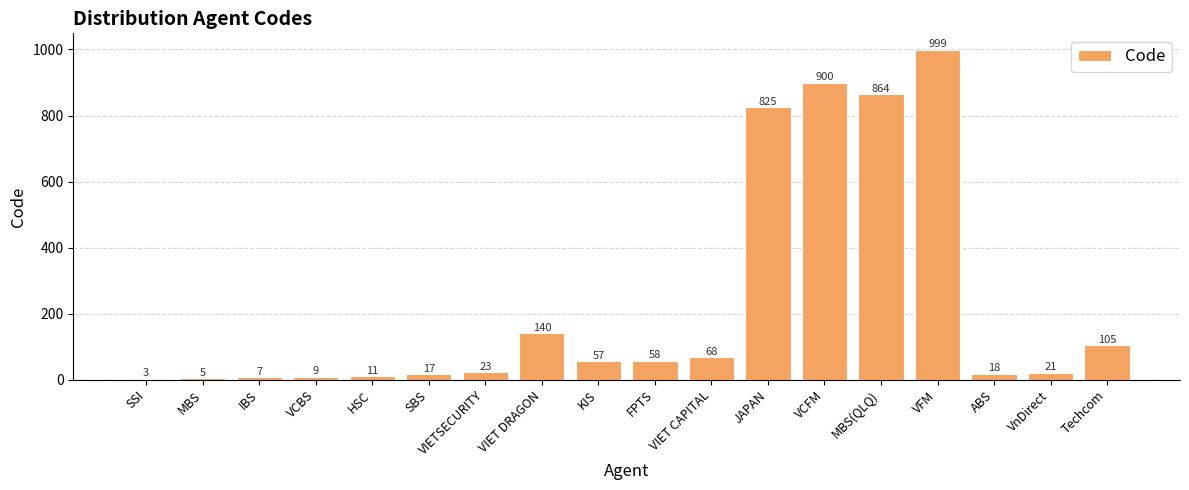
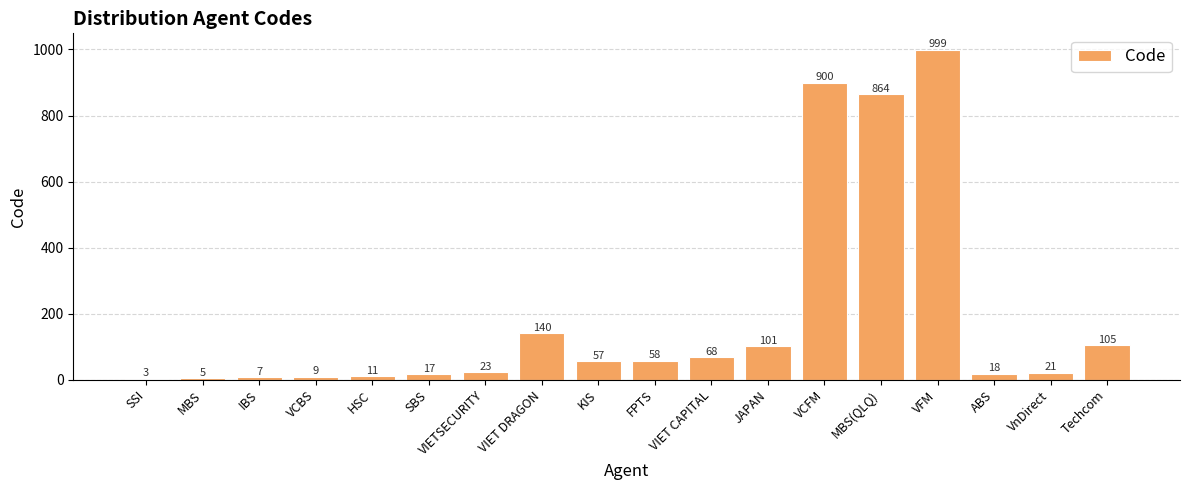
JAPAN: 825 -> 101
